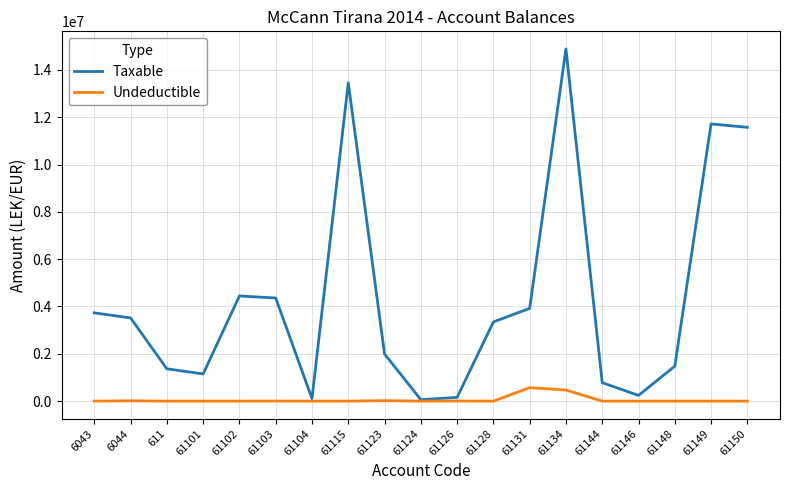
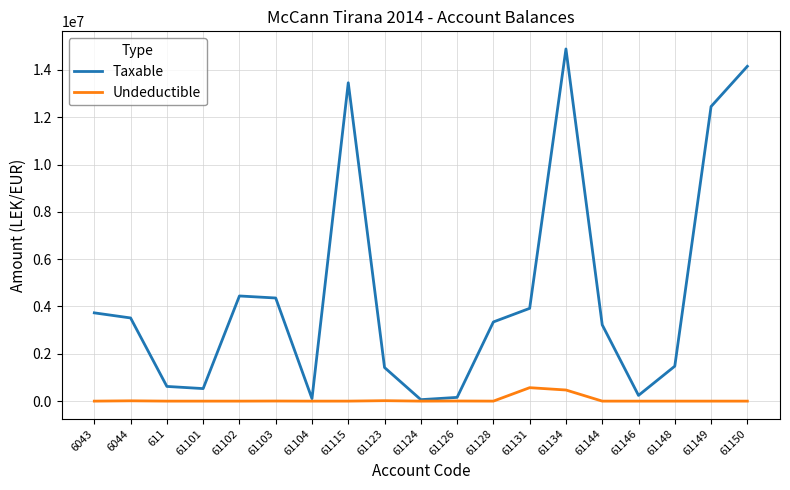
Taxable, 611: 1400000 -> 600000
Taxable, 61101: 1100000 -> 500000
Taxable, 61123: 2000000 -> 1400000
Taxable, 61144: 800000 -> 3200000
Taxable, 61149: 11700000 -> 12500000
Taxable, 61150: 11600000 -> 14200000
